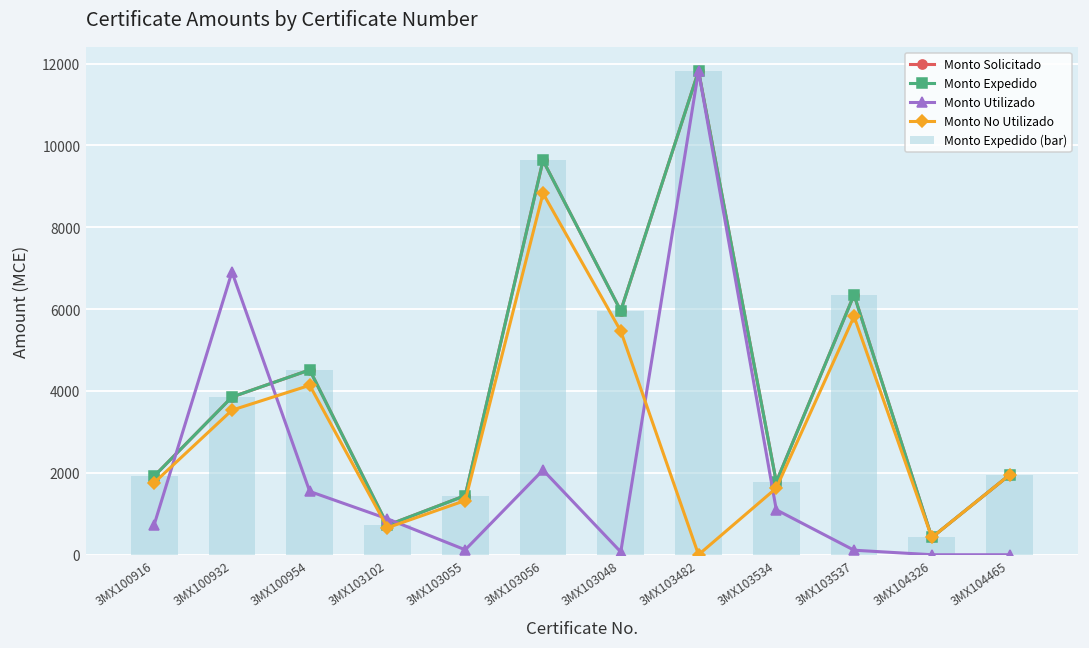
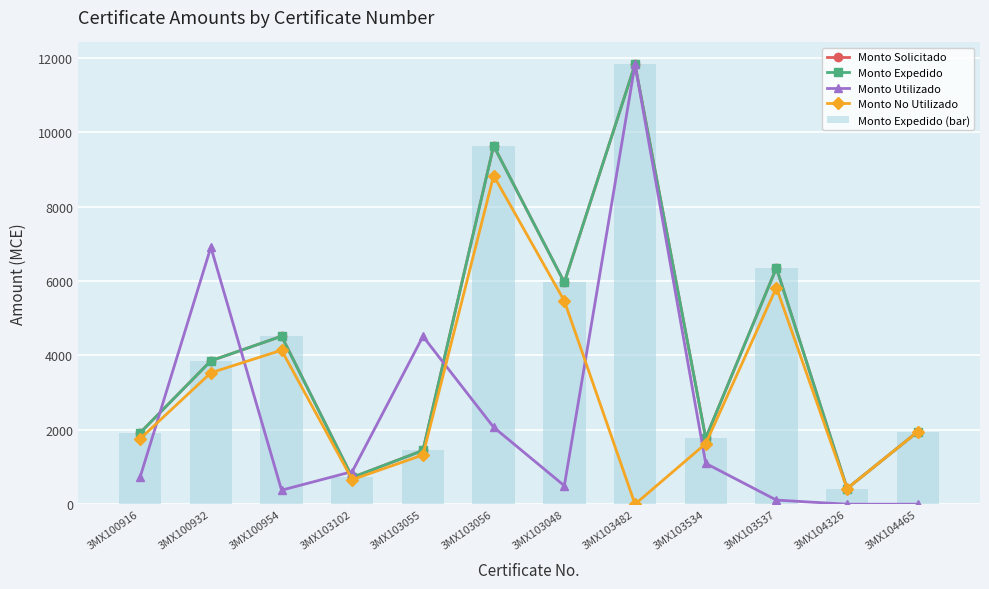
Monto Utilizado, 3MX100954: 1500 -> 400
Monto Utilizado, 3MX103055: 100 -> 4500
Monto Utilizado, 3MX103048: 100 -> 500
